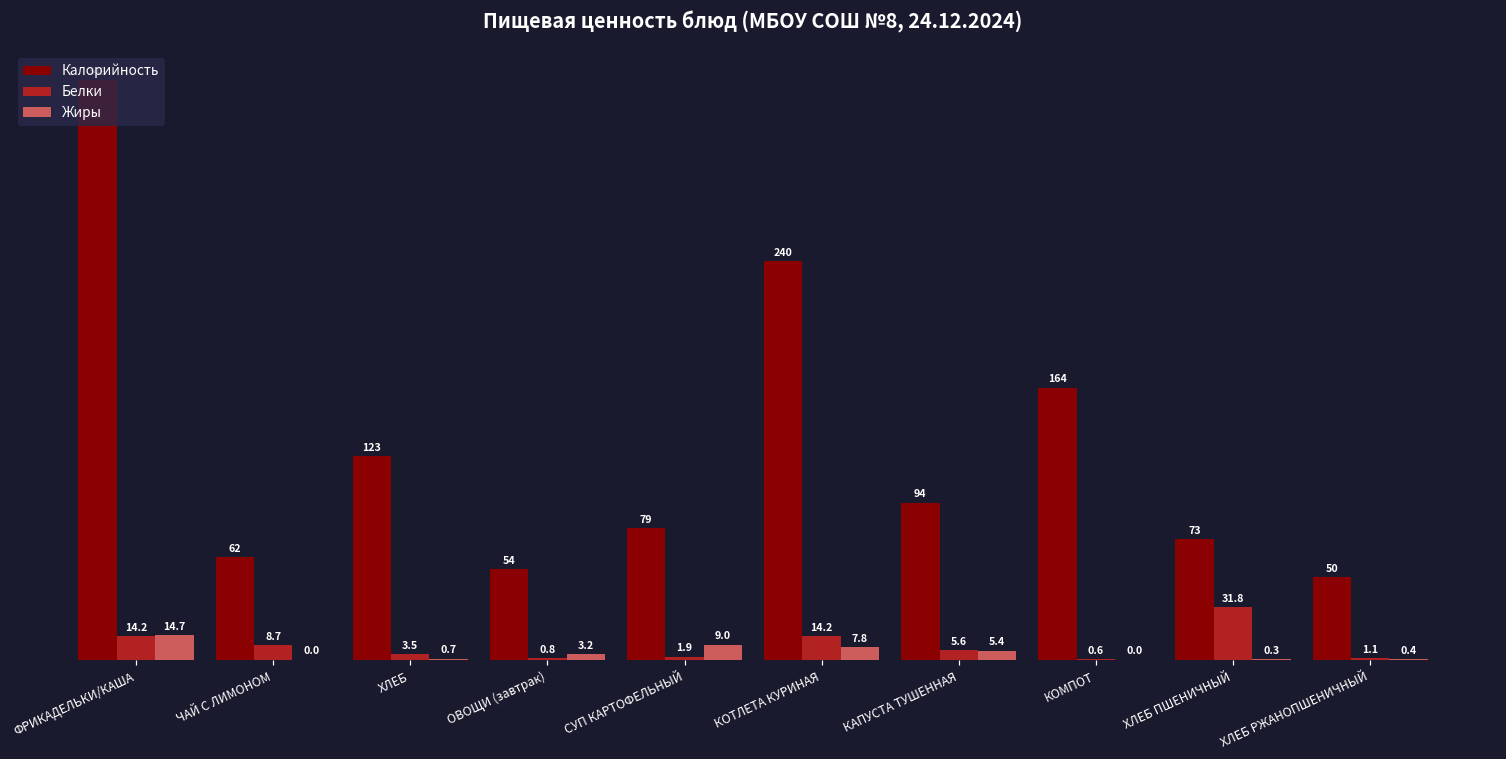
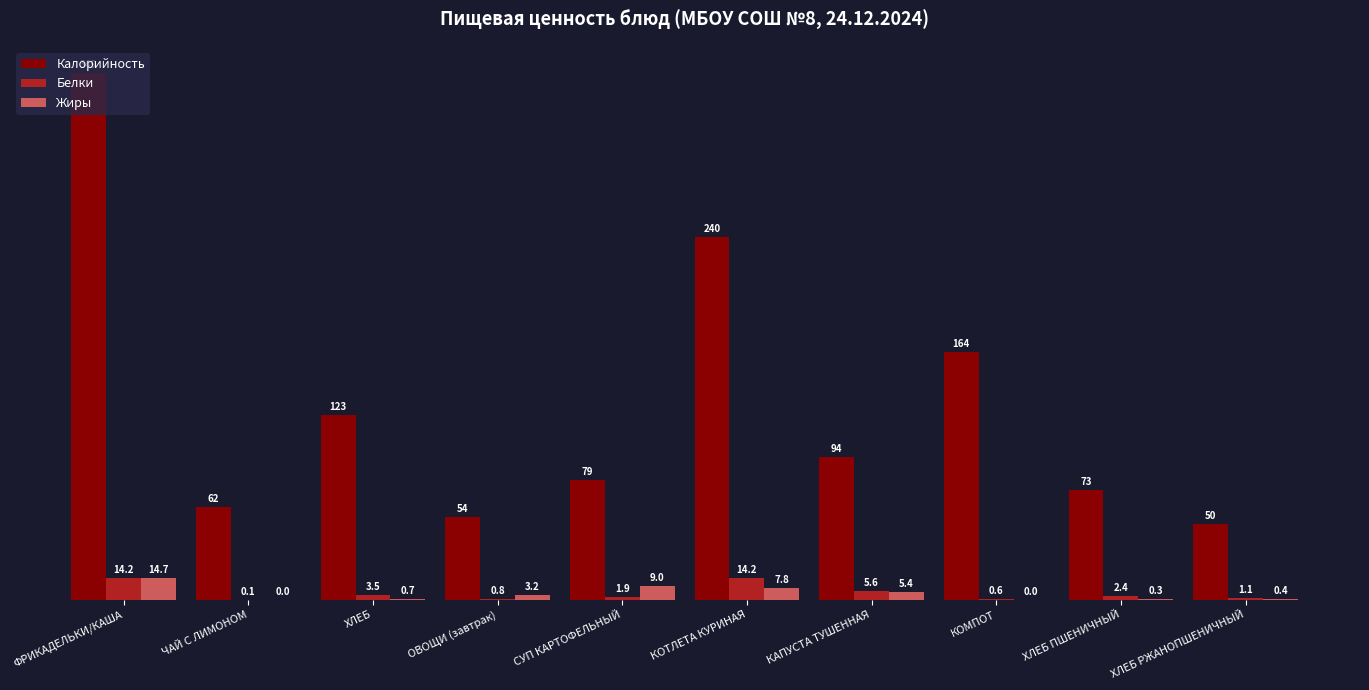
Белки, ЧАЙ С ЛИМОНОМ: 8.7 -> 0.1
Белки, ХЛЕБ ПШЕНИЧНЫЙ: 31.8 -> 2.4
